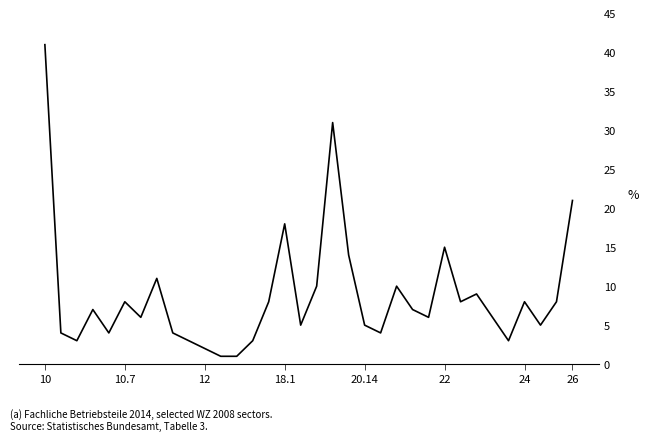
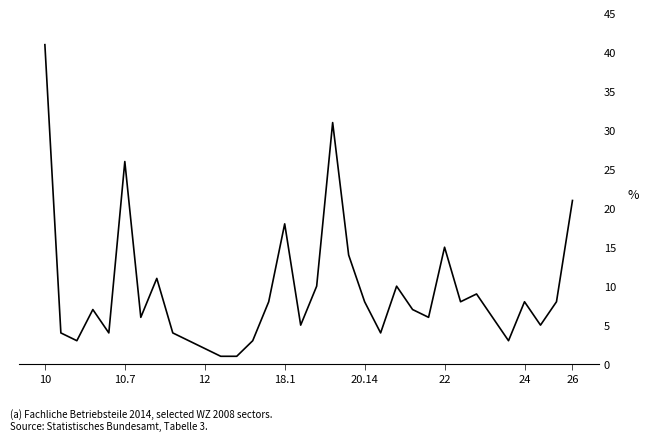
10.7: 8 -> 26
20.14: 5 -> 8
